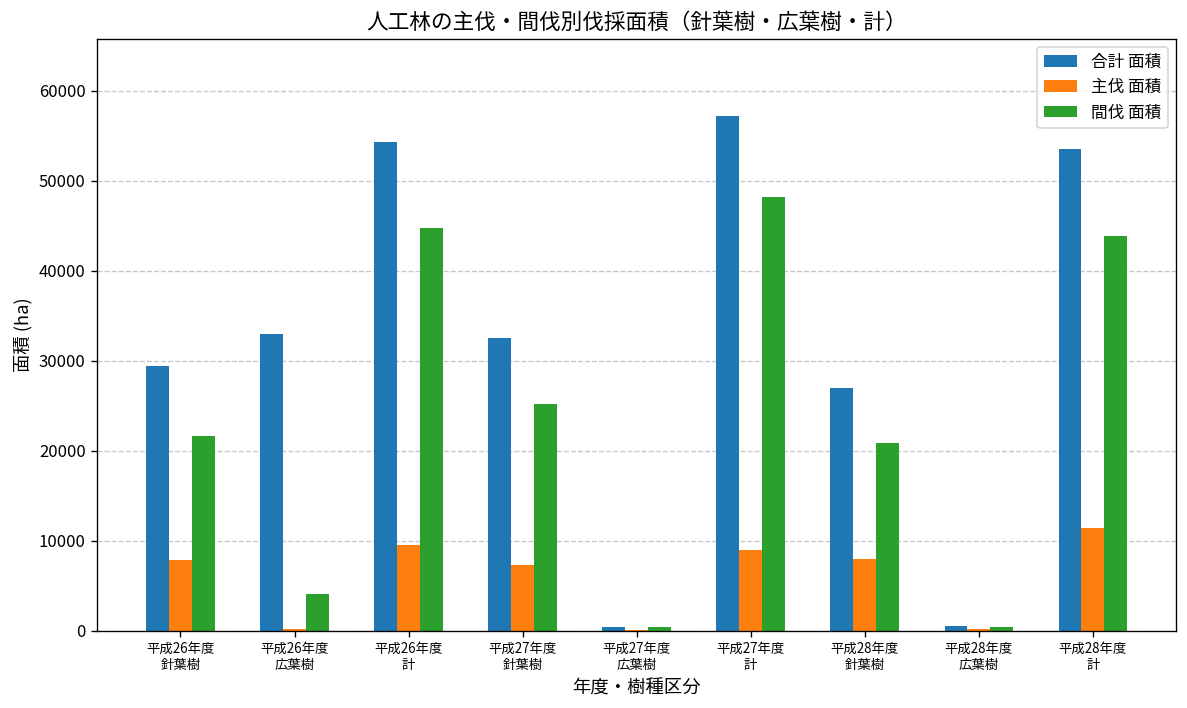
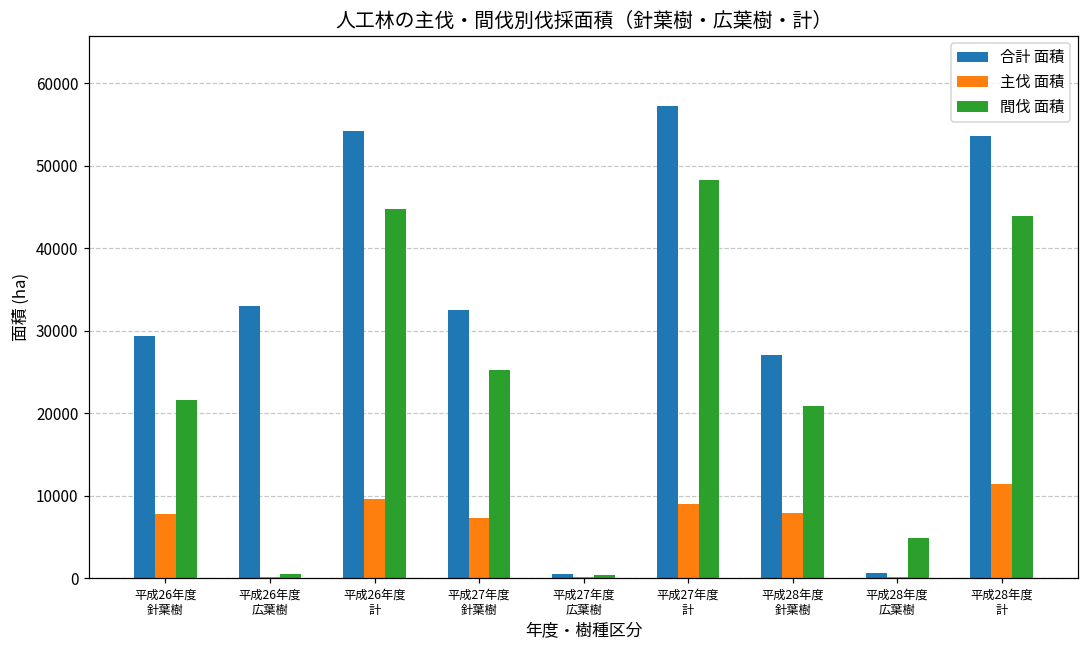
間伐 面積, 平成26年度 広葉樹: 4000 -> 1000
間伐 面積, 平成28年度 広葉樹: 0 -> 5000
